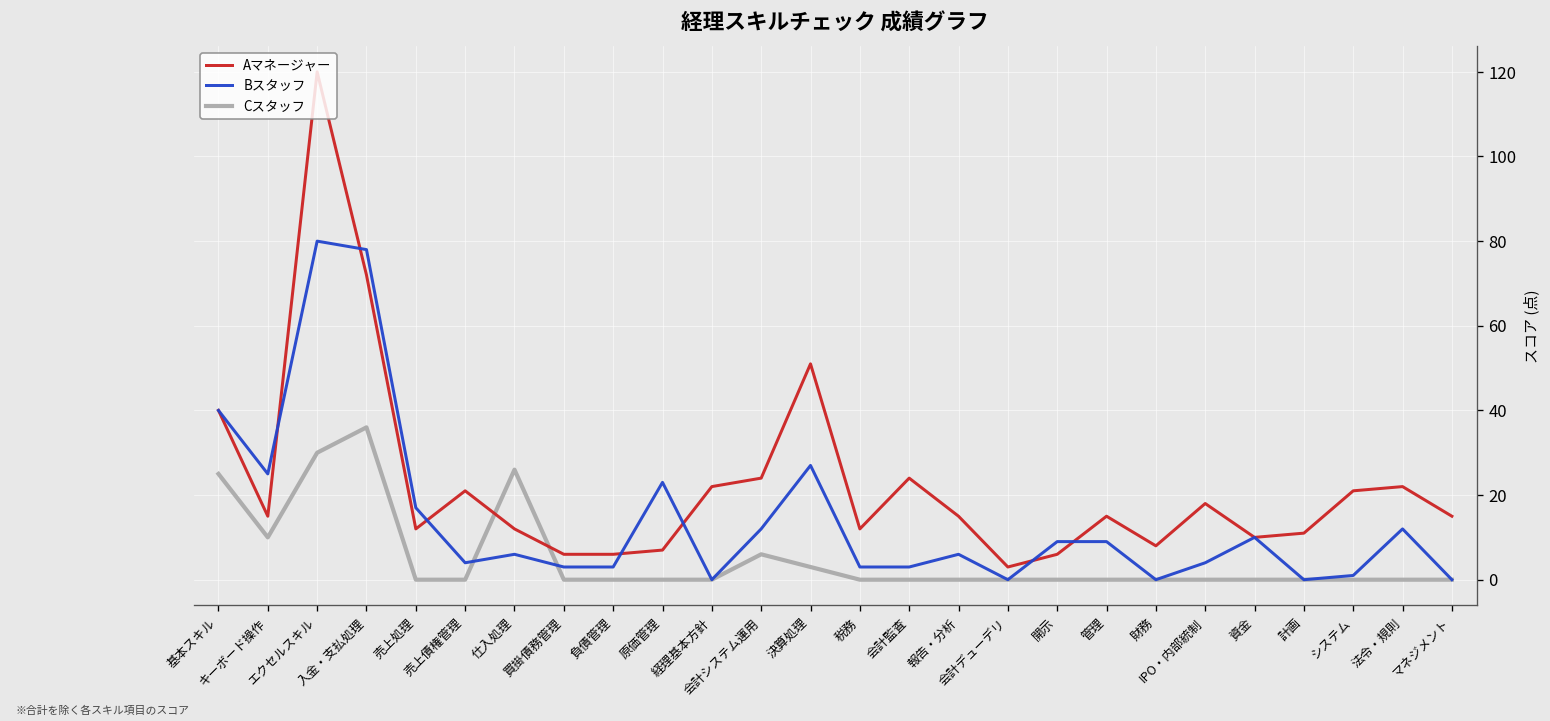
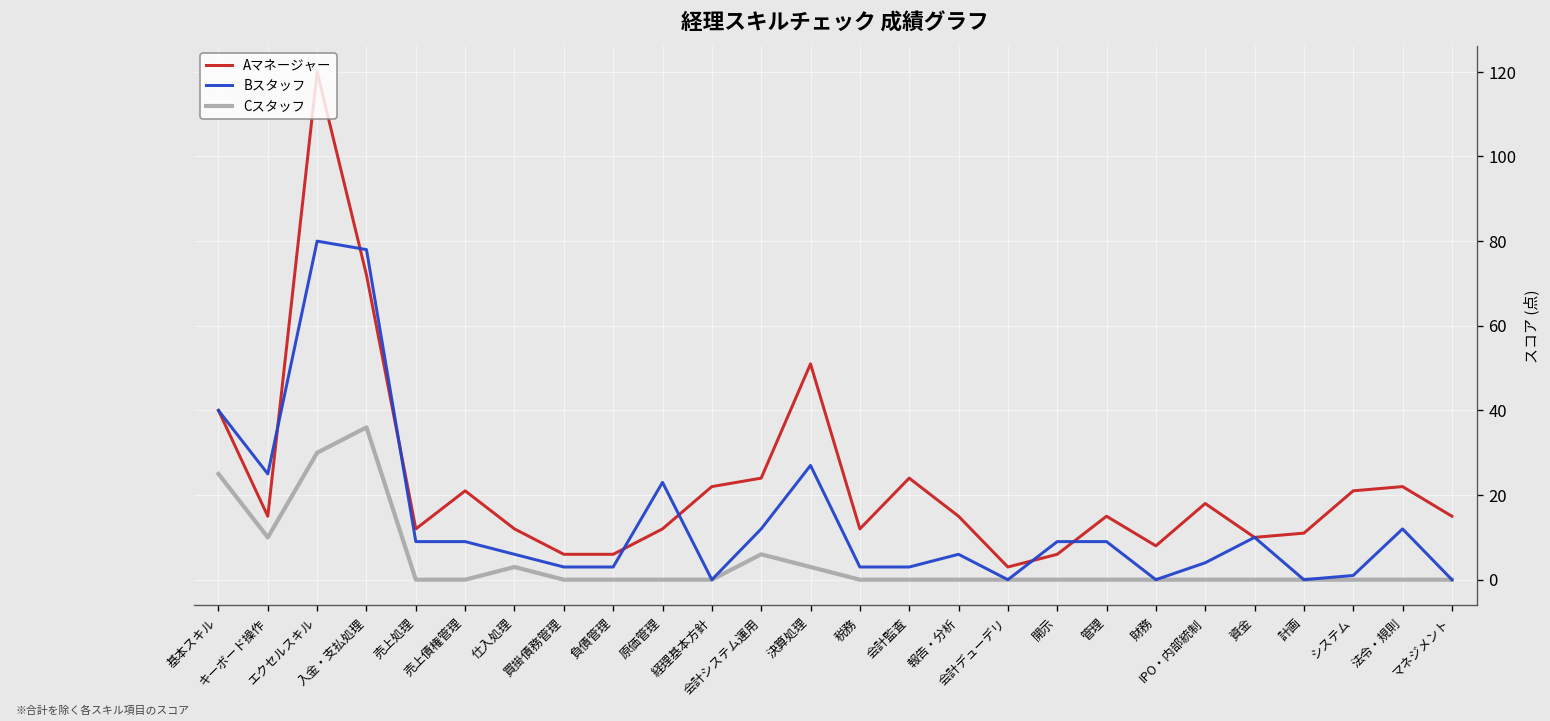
Bスタッフ, 売上処理: 17 -> 9
Bスタッフ, 売上債権管理: 4 -> 9
Cスタッフ, 仕入処理: 26 -> 3
Aマネージャー, 原価管理: 7 -> 12
